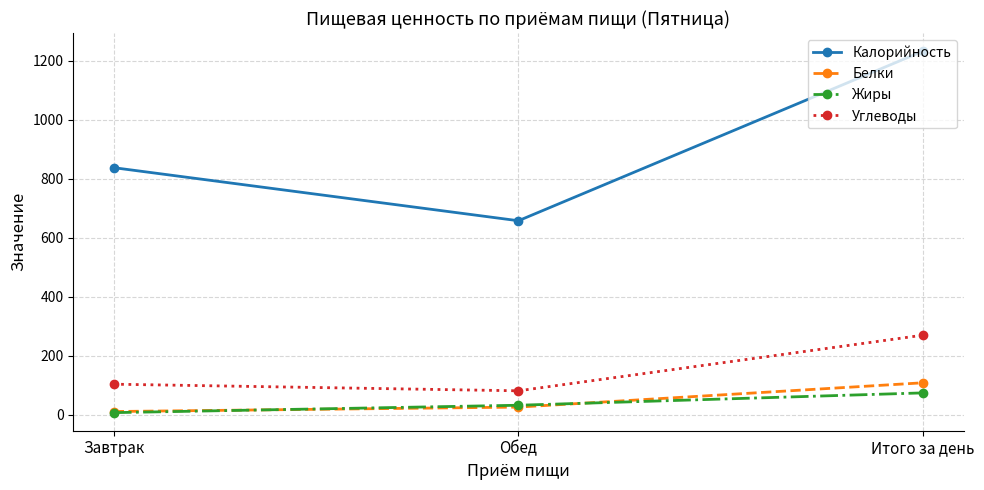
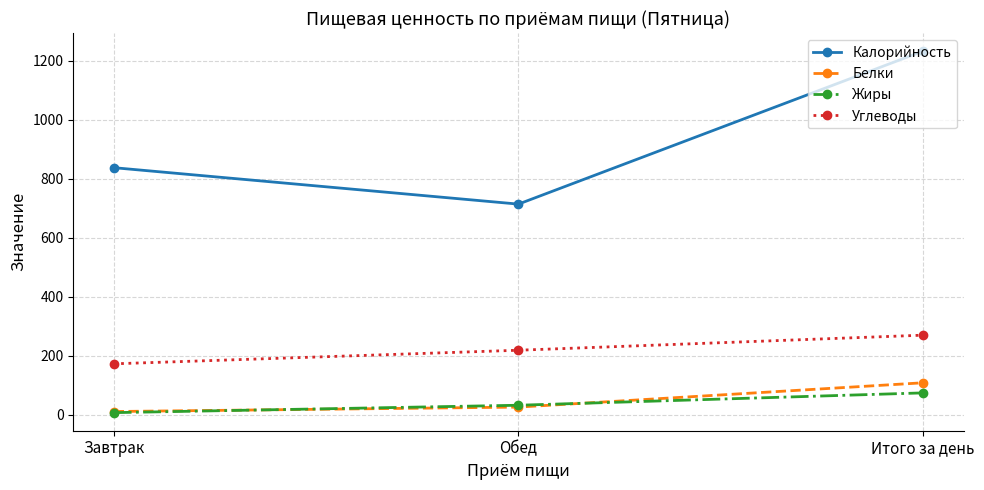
Углеводы, Завтрак: 100 -> 170
Калорийность, Обед: 660 -> 710
Углеводы, Обед: 80 -> 220
